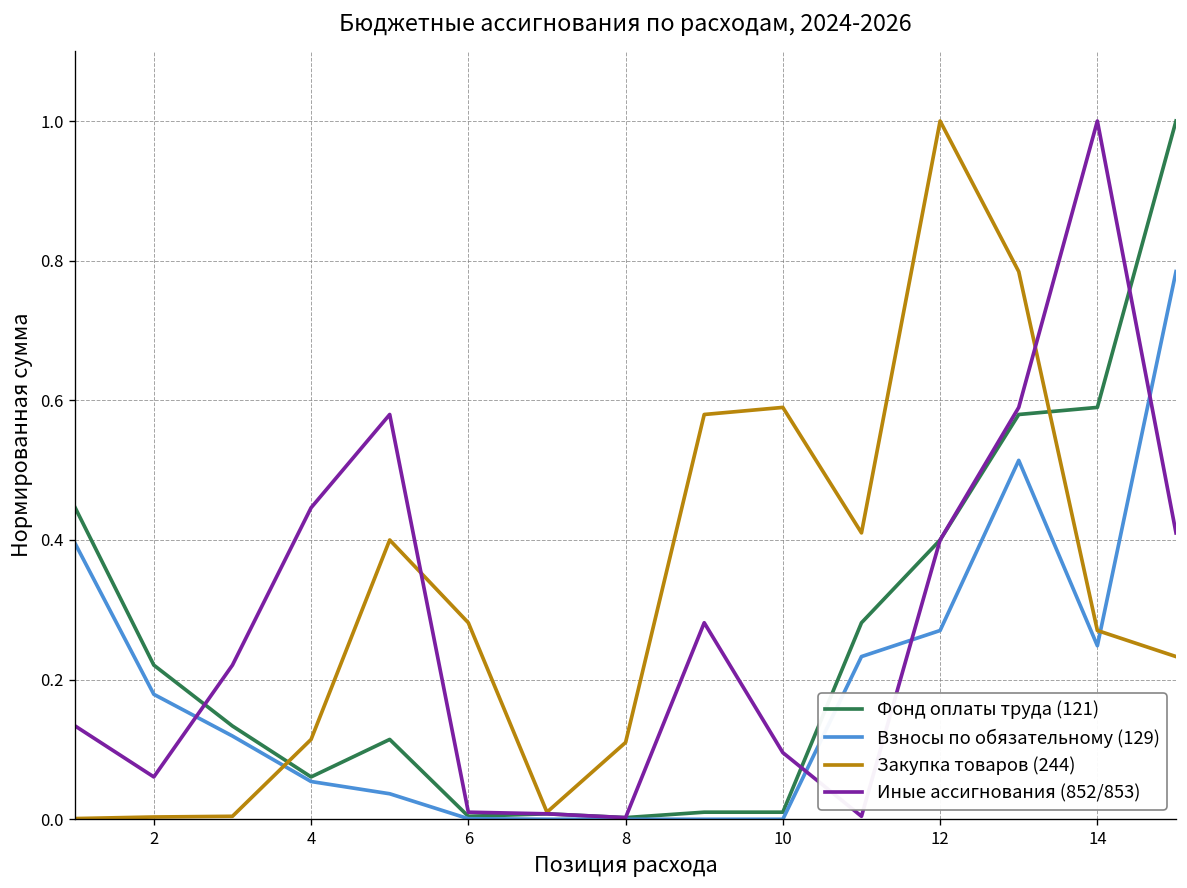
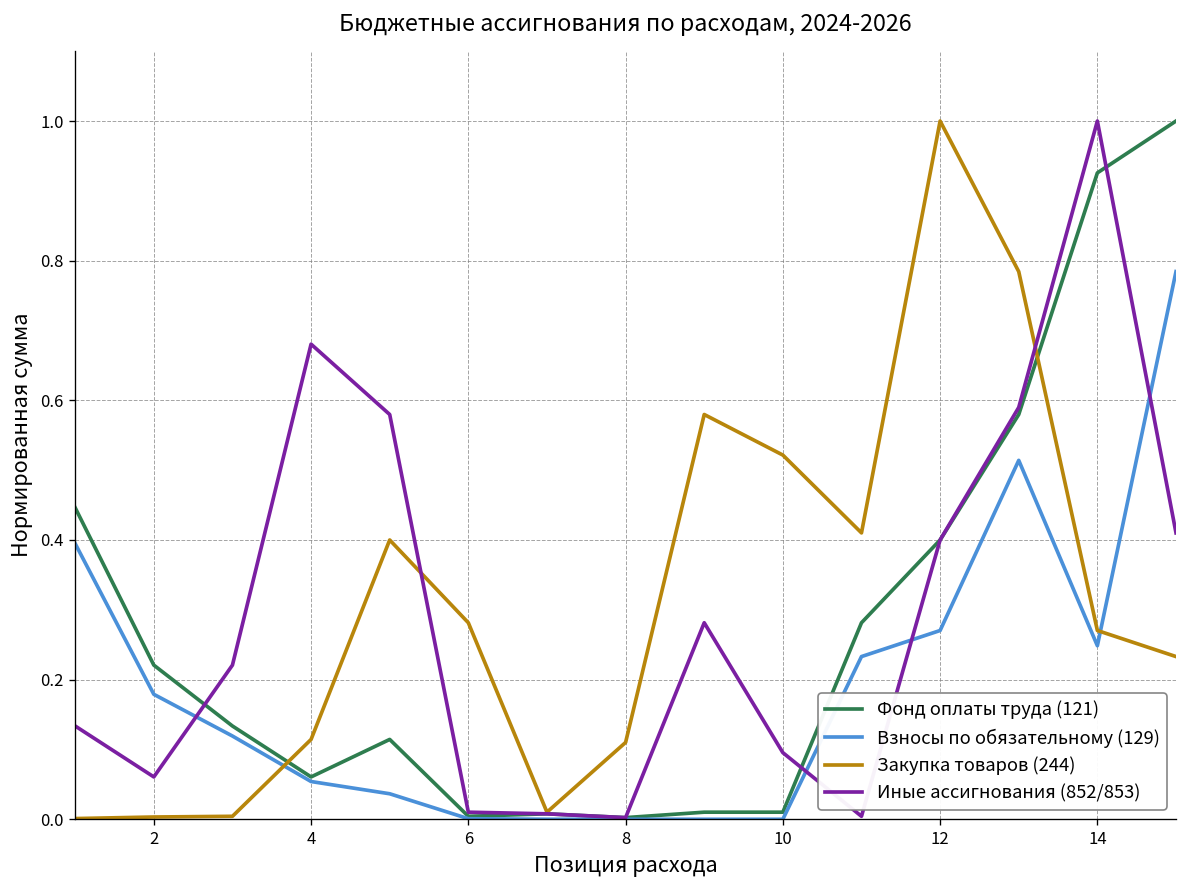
Иные ассигнования (852/853), 4: 0.45 -> 0.68
Закупка товаров (244), 10: 0.59 -> 0.52
Фонд оплаты труда (121), 14: 0.59 -> 0.93
